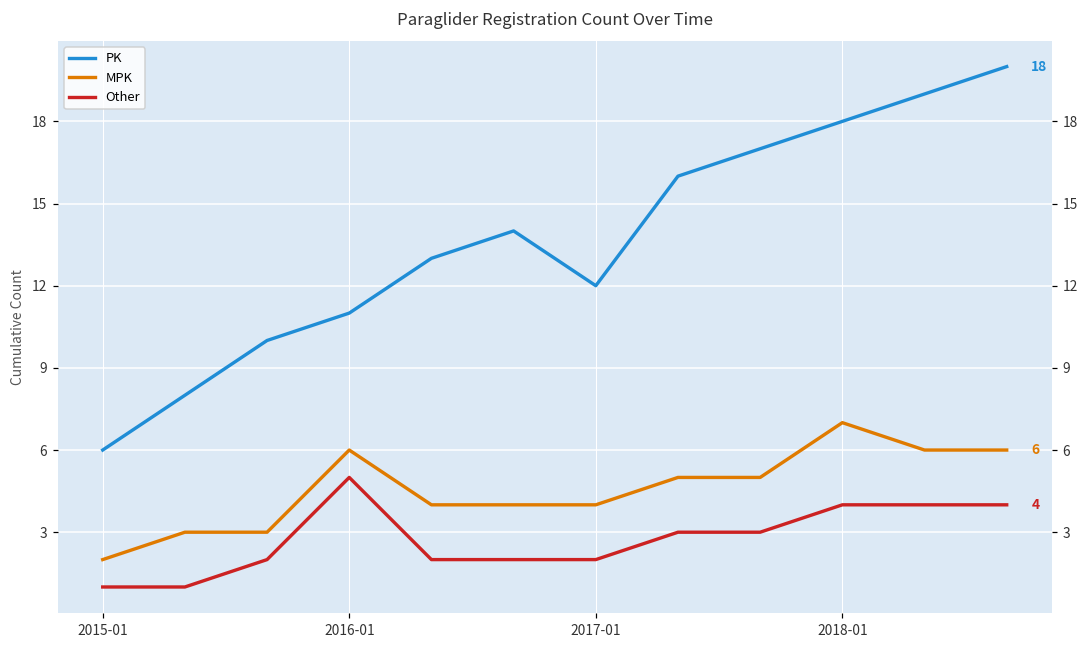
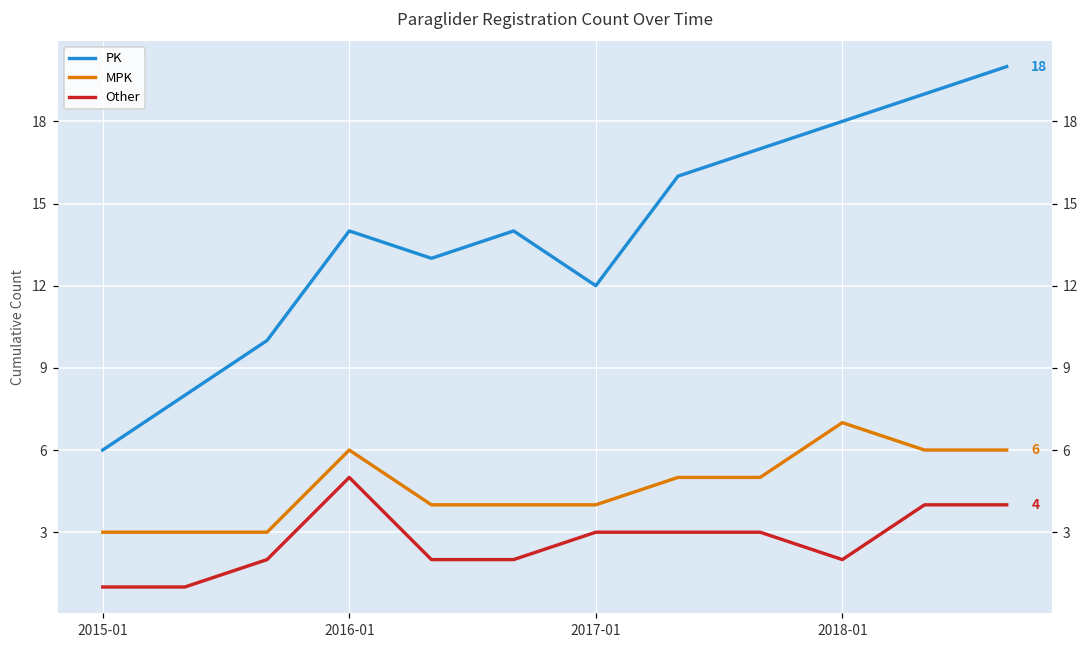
MPK, 2015-01: 2 -> 3
PK, 2016-01: 11 -> 14
Other, 2017-01: 2 -> 3
Other, 2018-01: 4 -> 2
